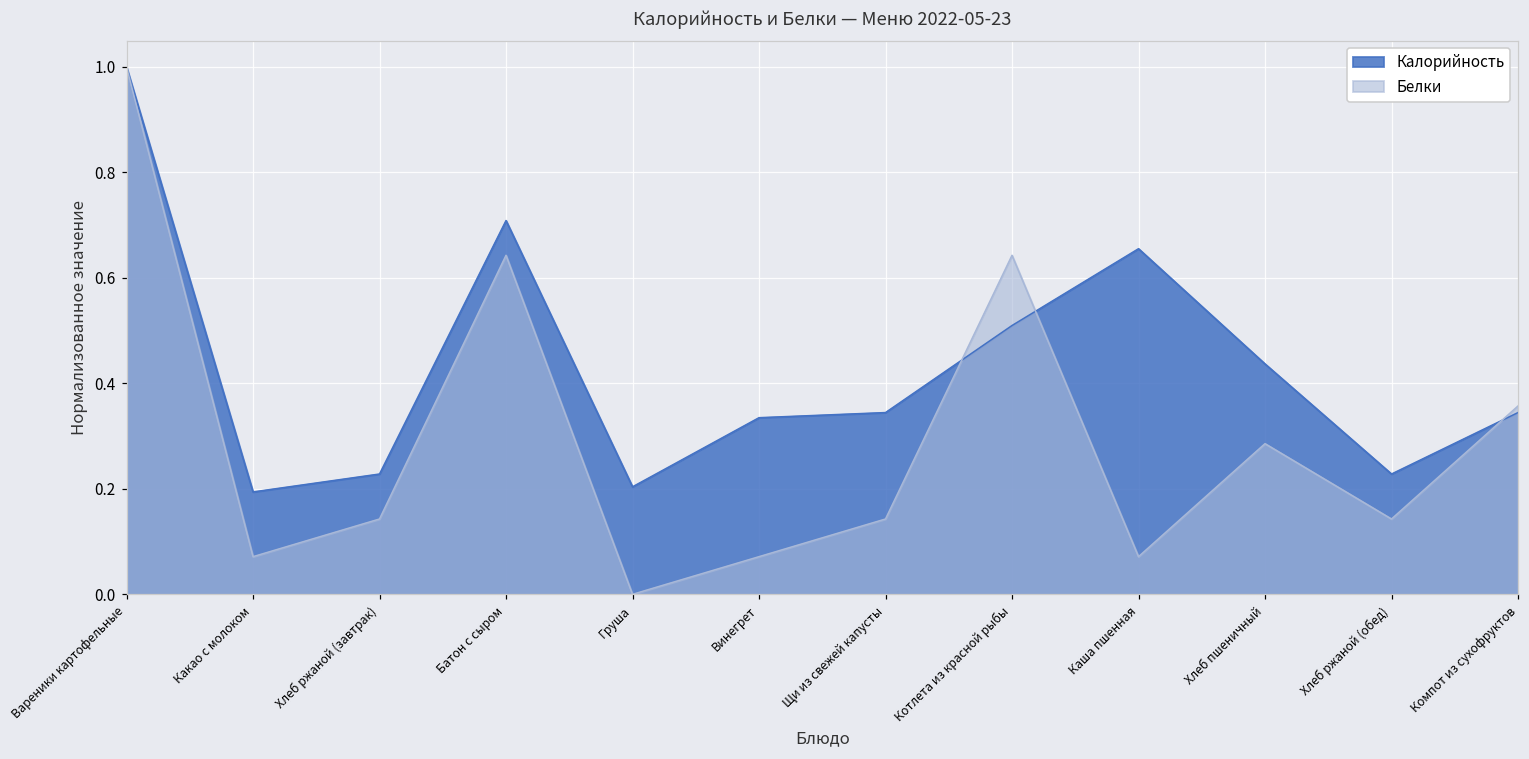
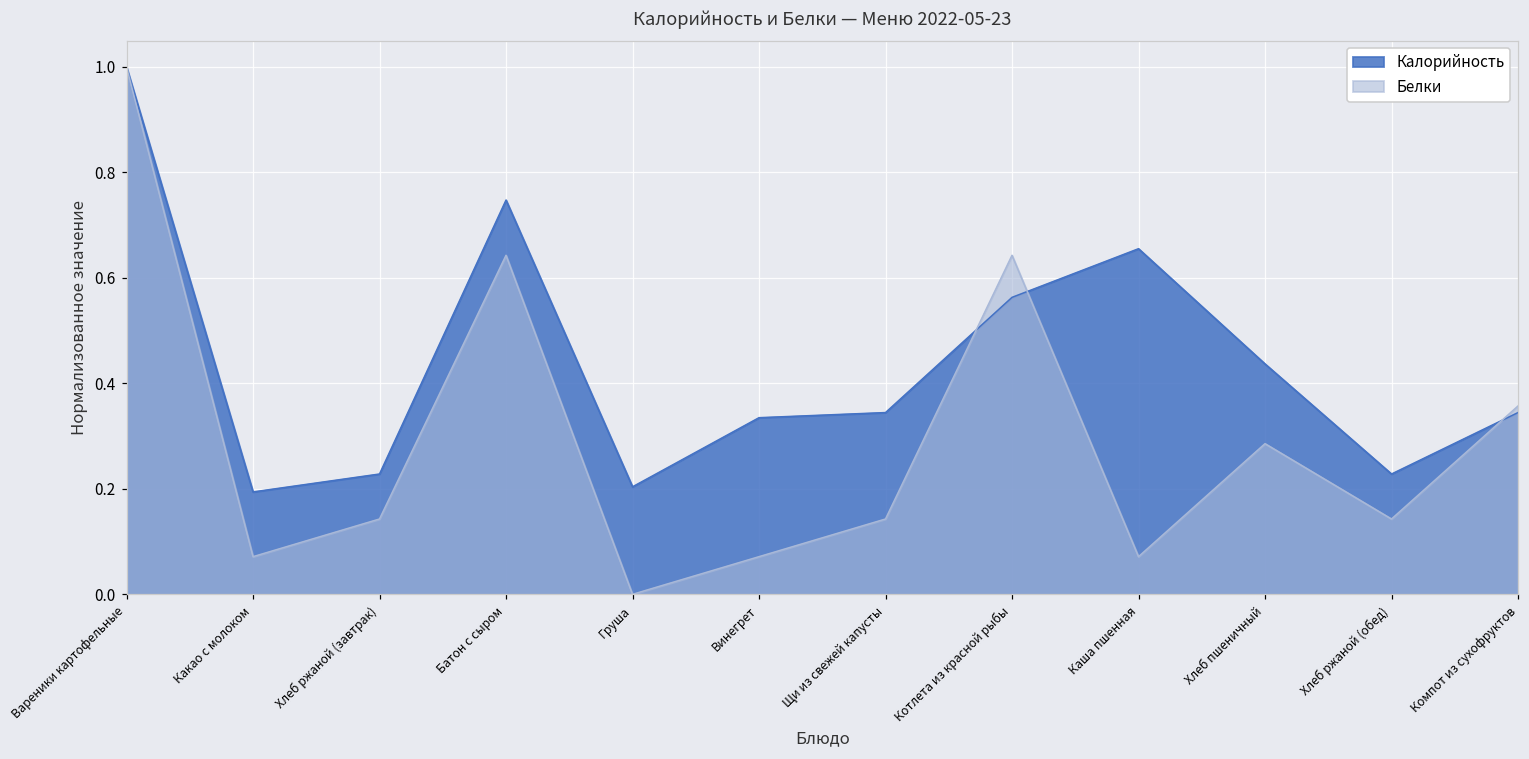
Калорийность, Батон с сыром: 0.71 -> 0.75
Калорийность, Котлета из красной рыбы: 0.51 -> 0.56
